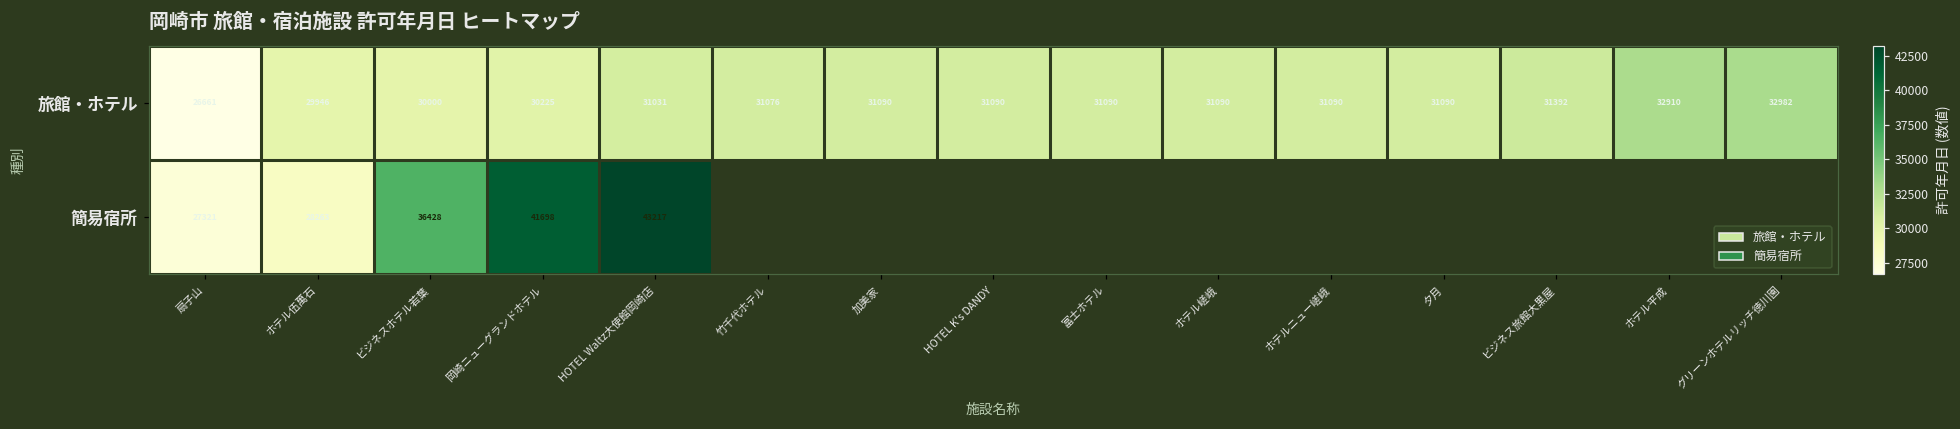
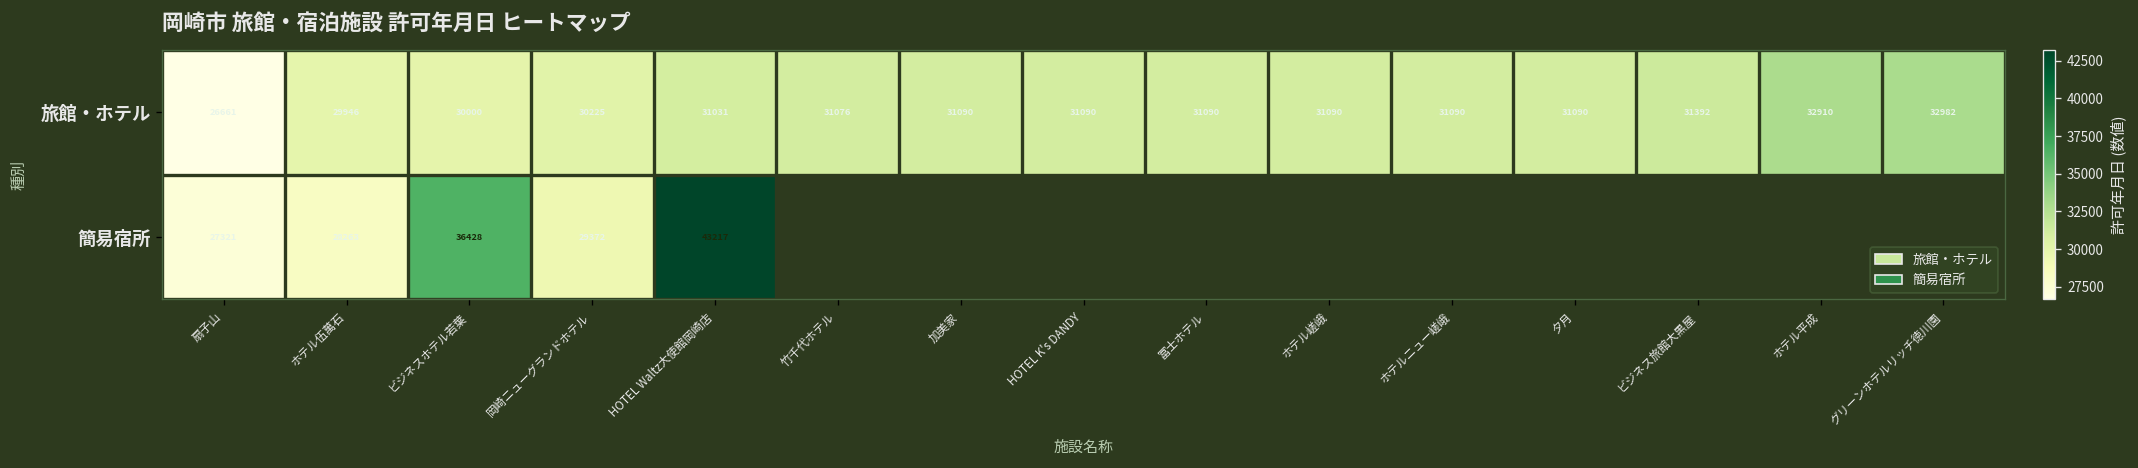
簡易宿所, 岡崎ニューグランドホテル: 41698 -> 29372
